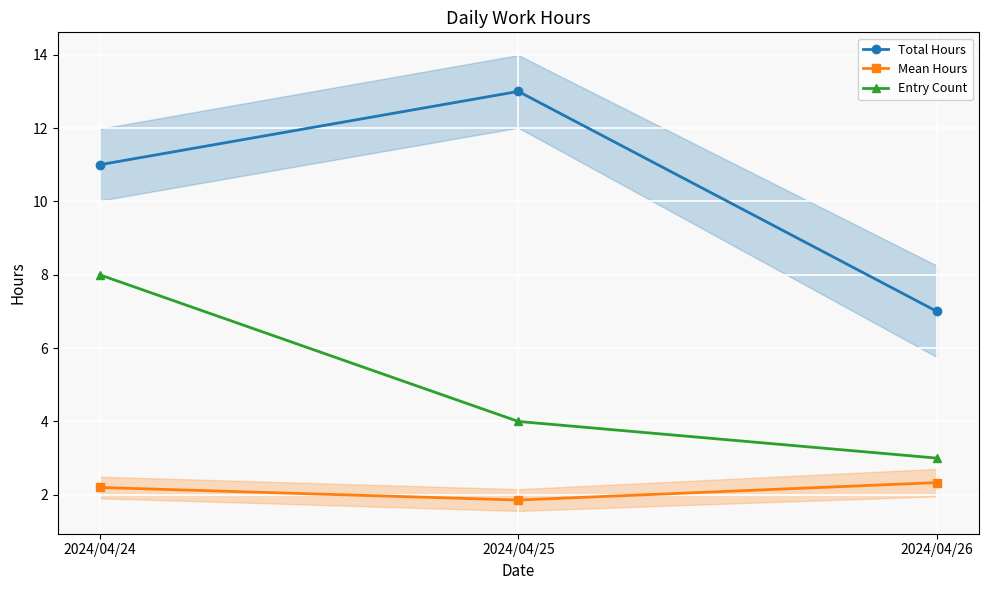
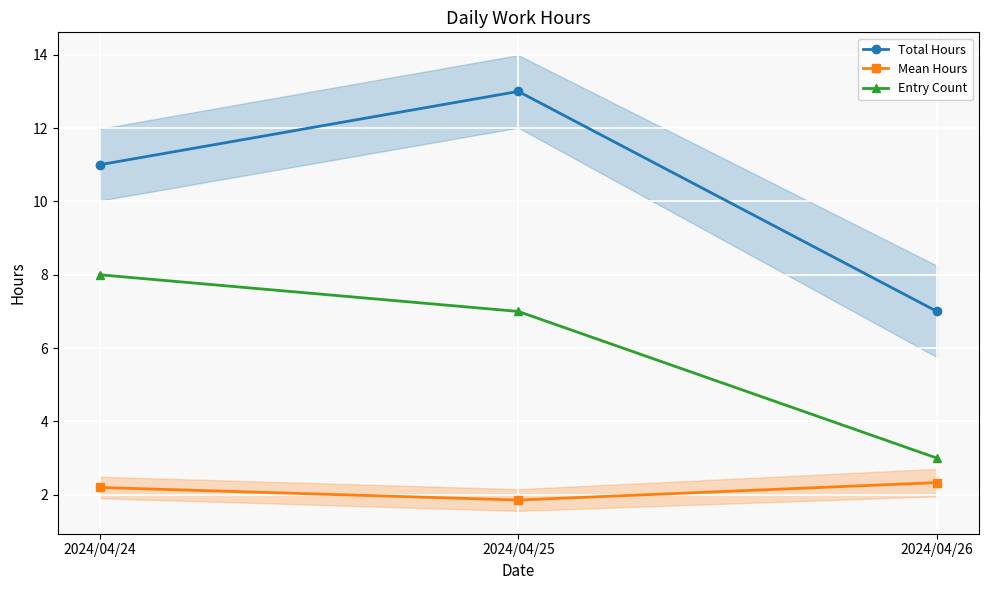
Entry Count, 2024/04/25: 4 -> 7
